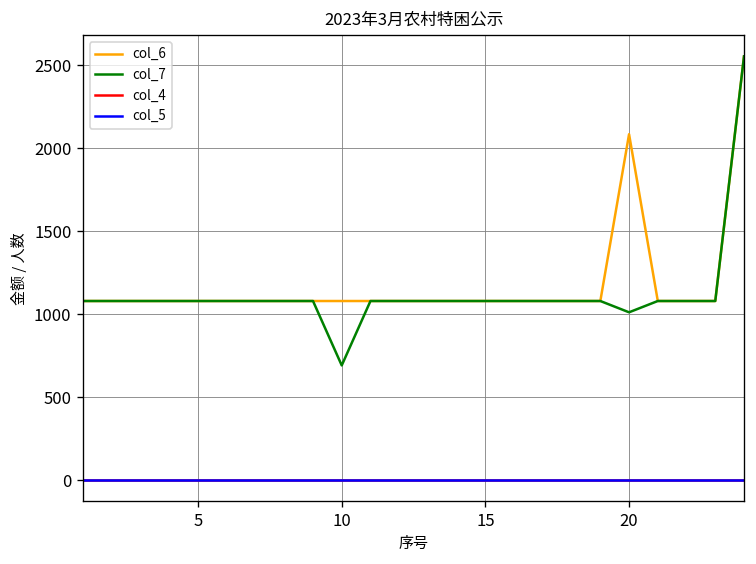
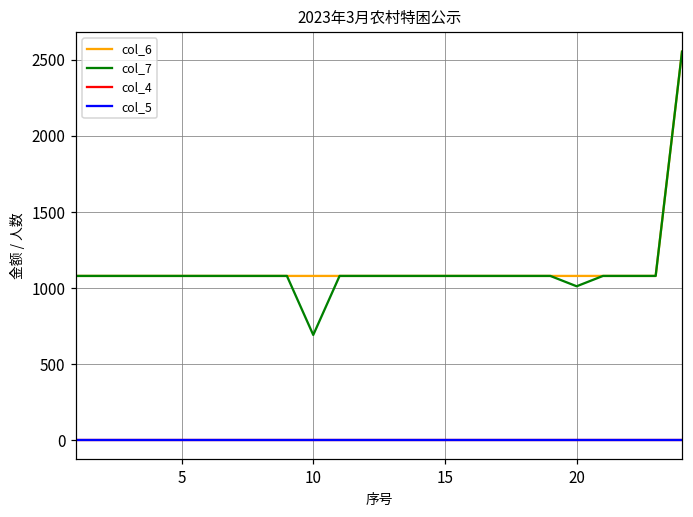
col_6, 20: 2090 -> 1080
